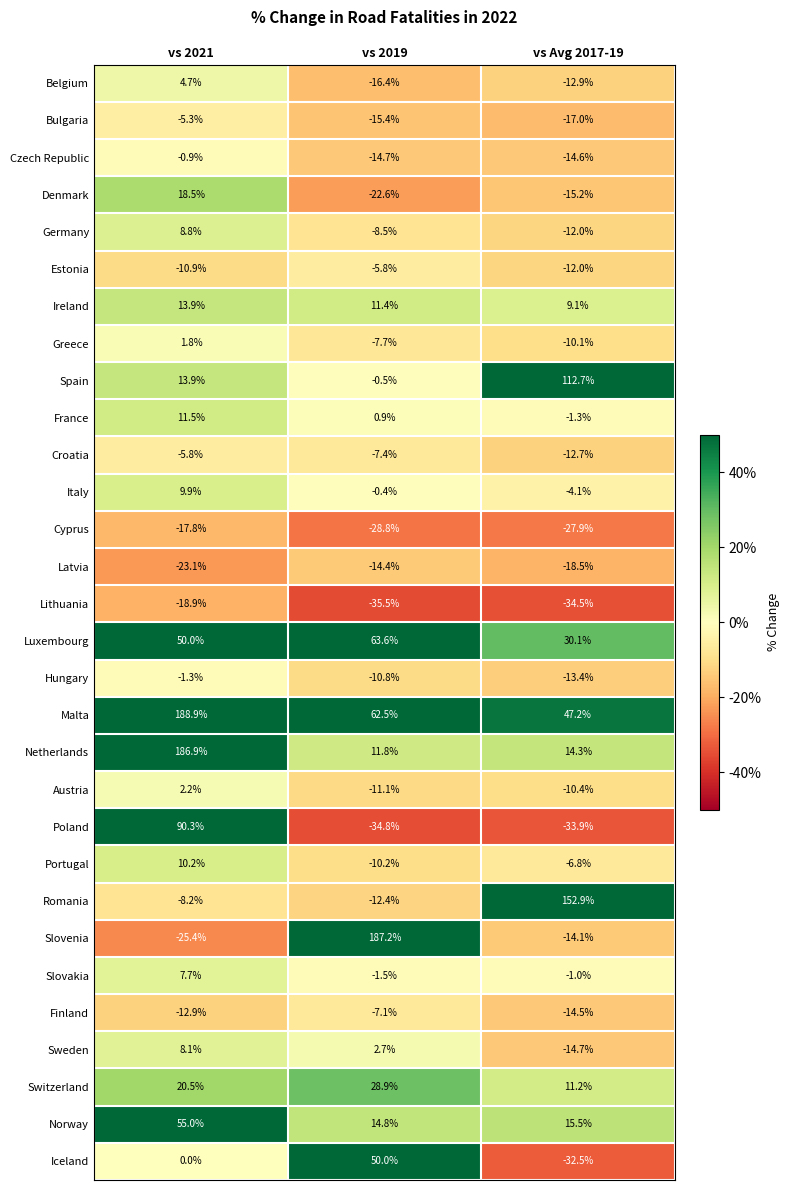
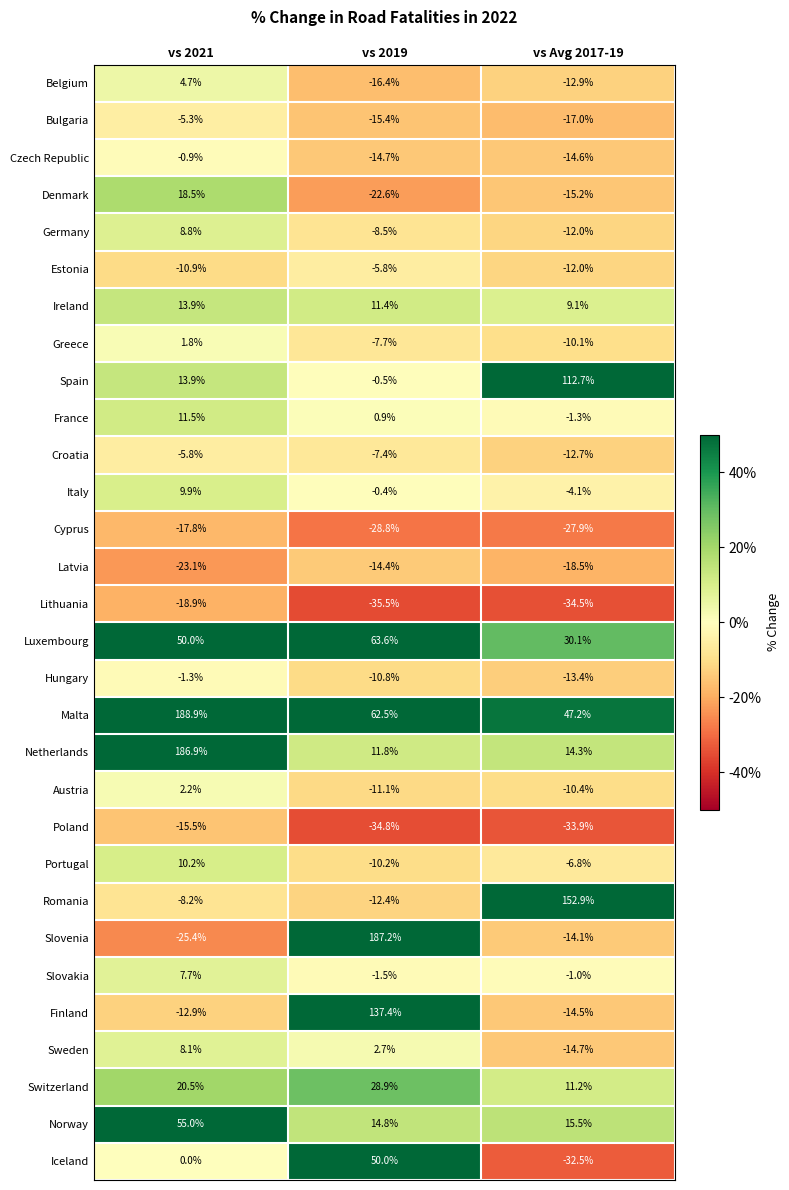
Poland, vs 2021: 90.3% -> -15.5%
Finland, vs 2019: -7.1% -> 137.4%
